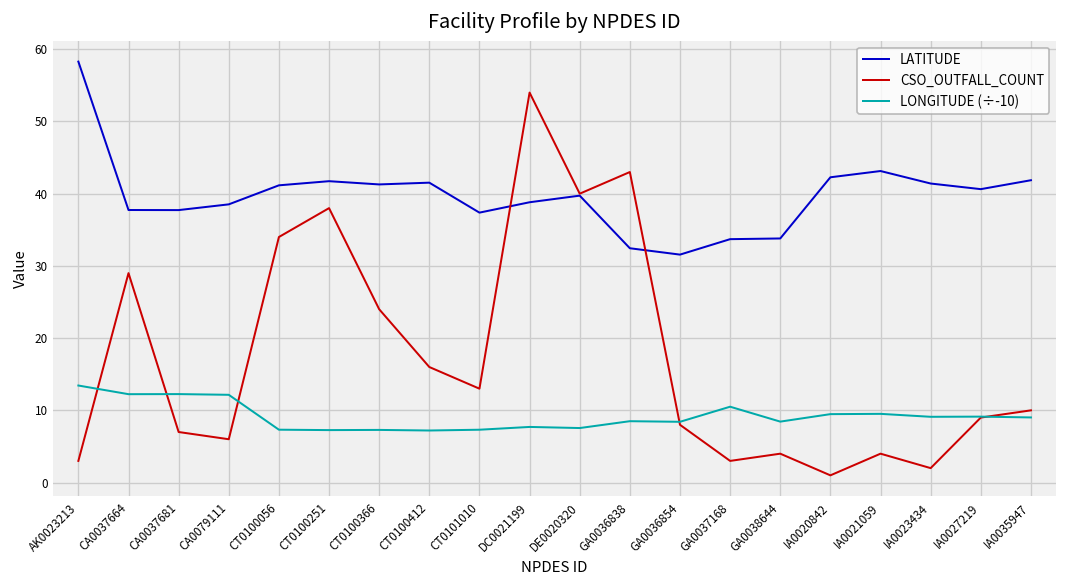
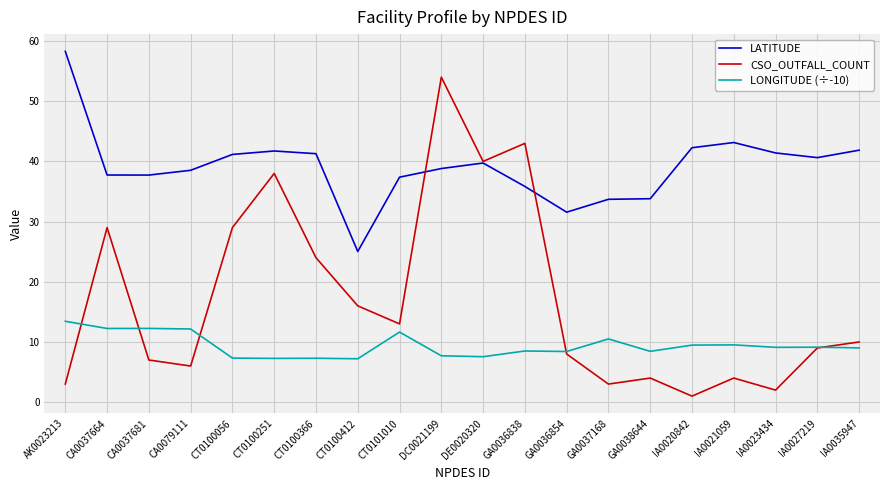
CSO_OUTFALL_COUNT, CT0100056: 34 -> 29
LATITUDE, CT0100412: 42 -> 25
LONGITUDE (÷-10), CT0101010: 7 -> 12
LATITUDE, GA0036838: 32 -> 36
